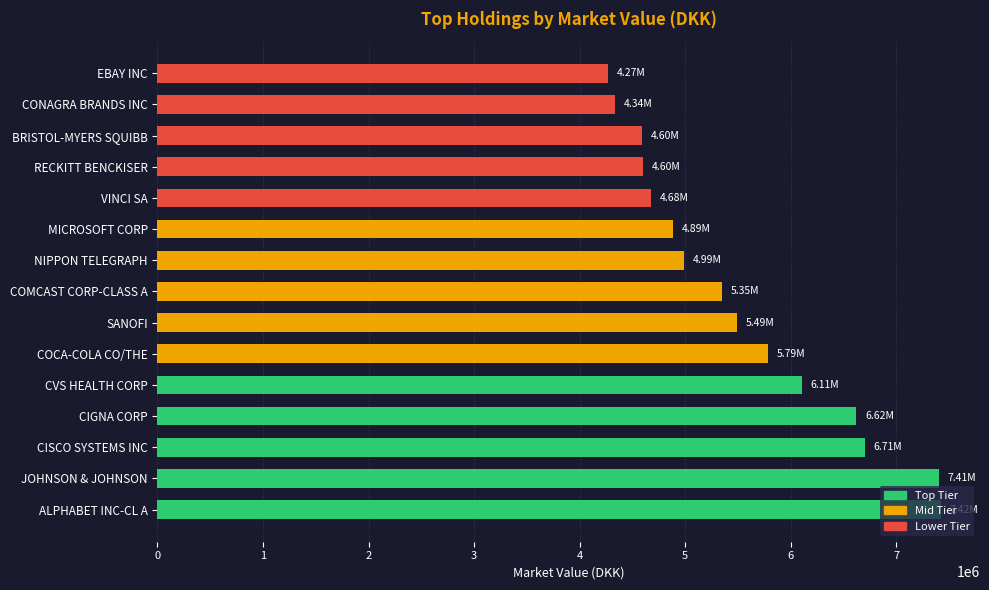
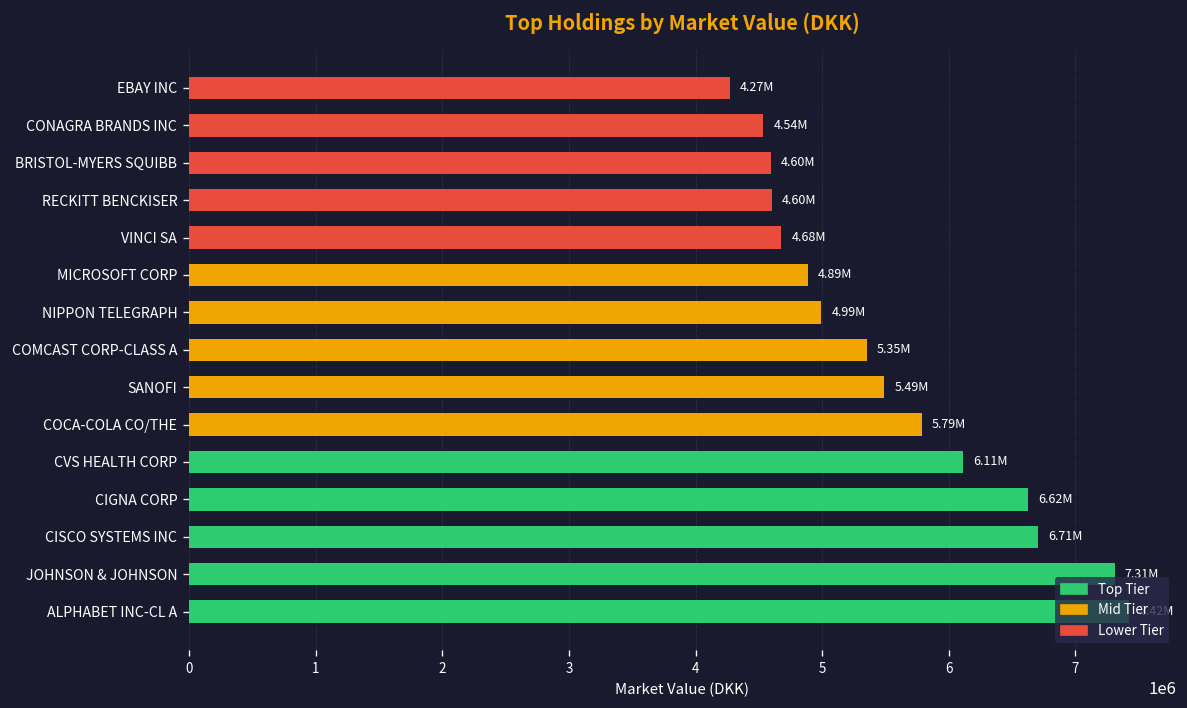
CONAGRA BRANDS INC: 4.34M -> 4.54M
JOHNSON & JOHNSON: 7.41M -> 7.31M
